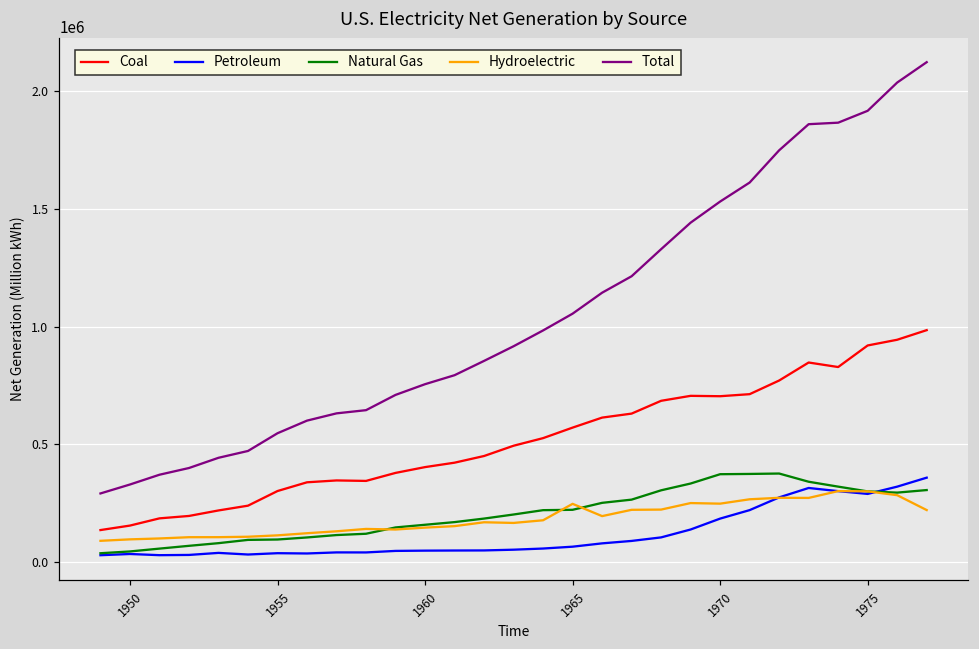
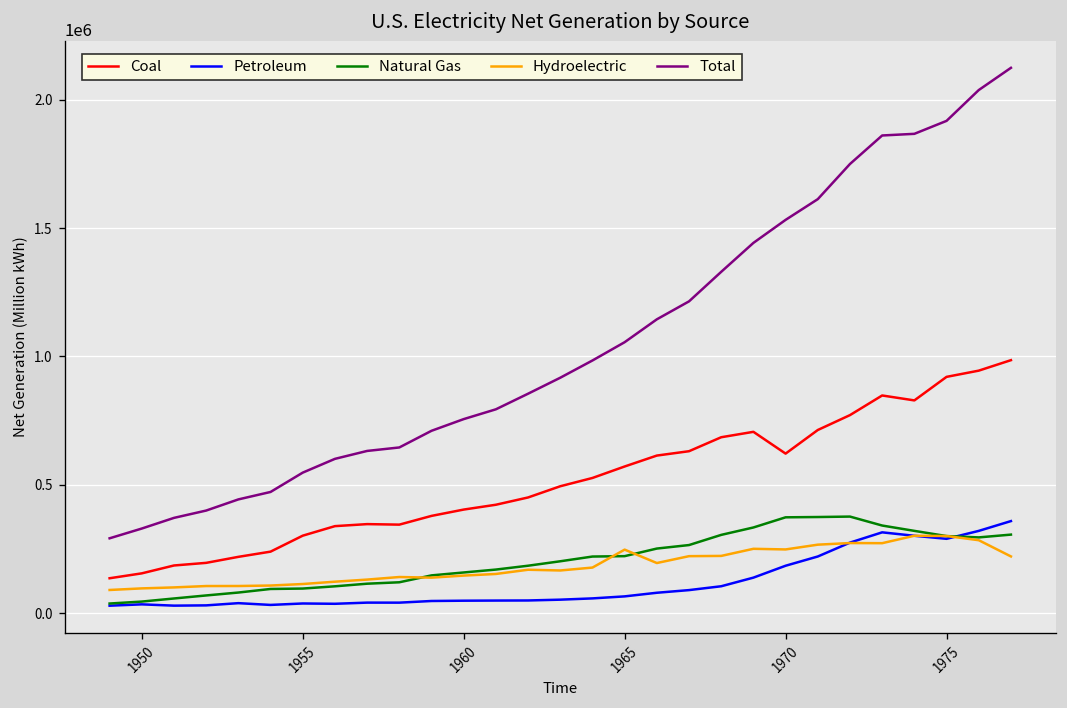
Coal, 1970: 700000 -> 620000
